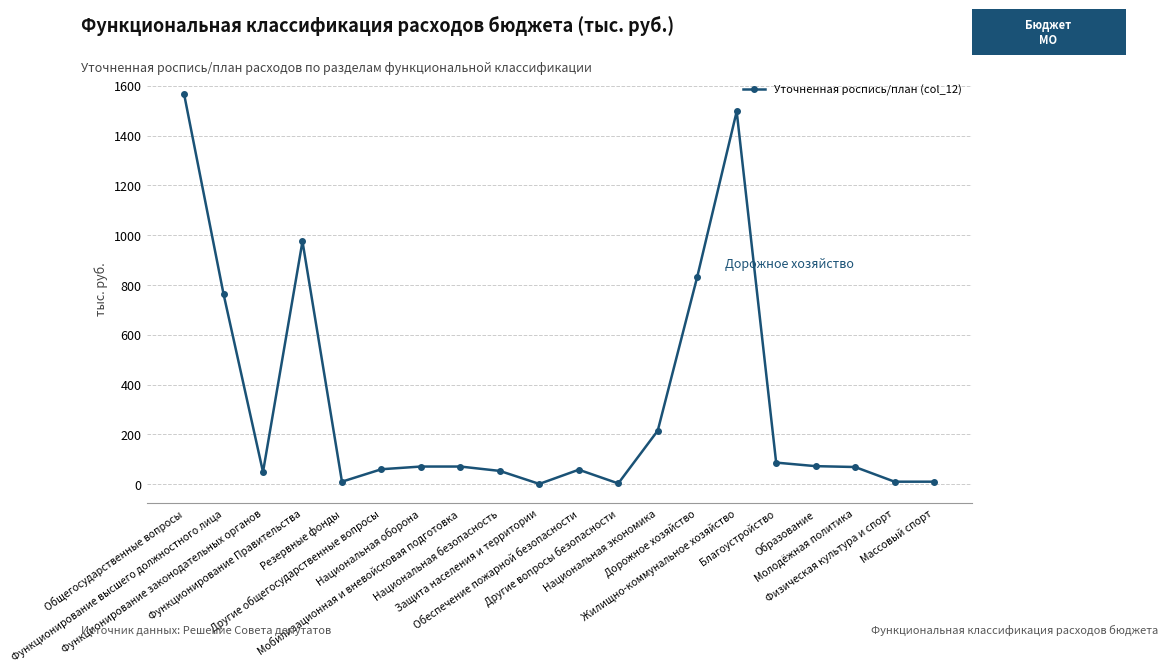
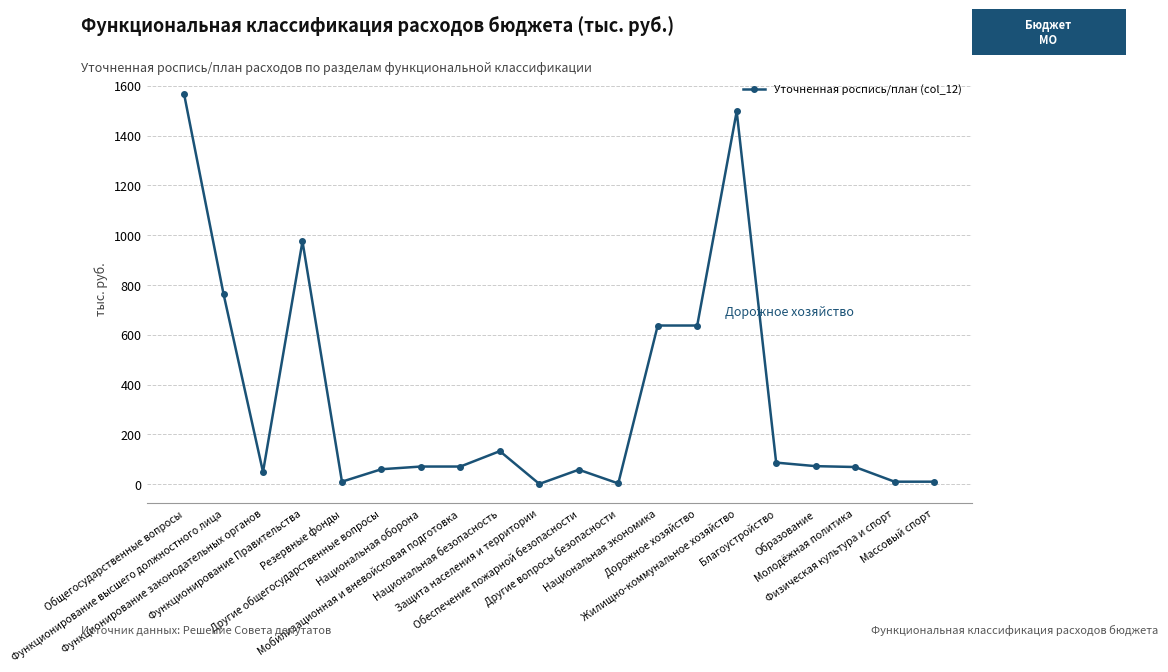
Национальная безопасность: 50 -> 130
Национальная экономика: 210 -> 640
Дорожное хозяйство: 830 -> 640
